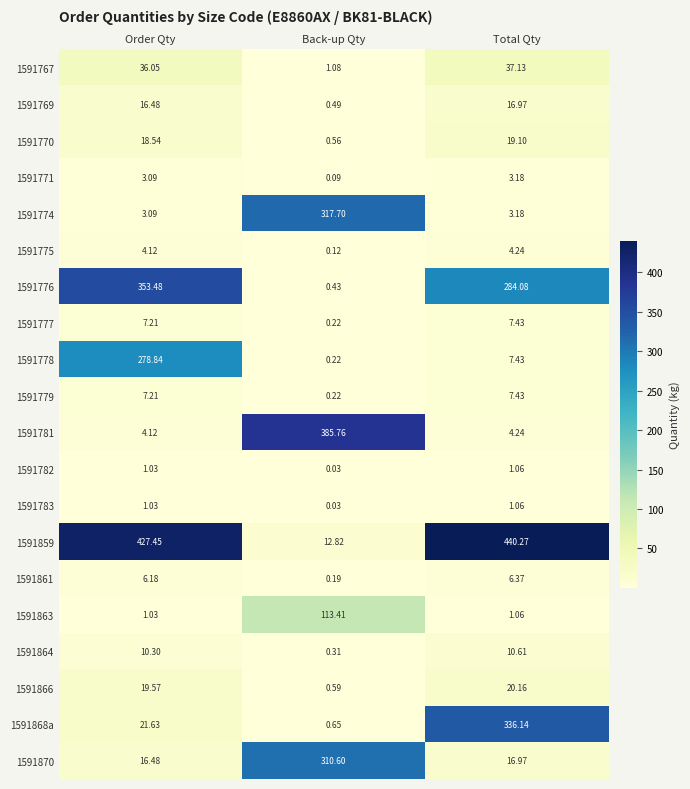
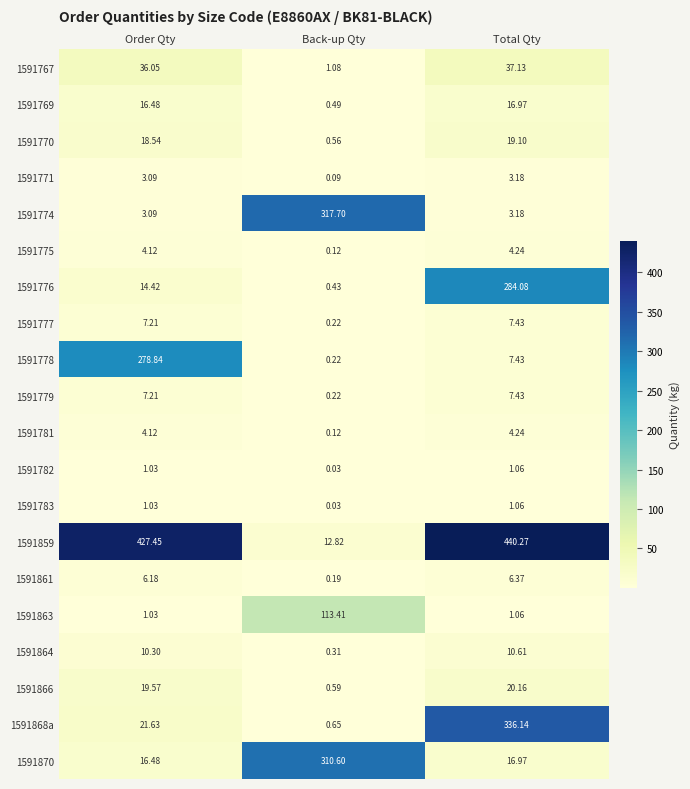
1591776, Order Qty: 353.48 -> 14.42
1591781, Back-up Qty: 385.76 -> 0.12
